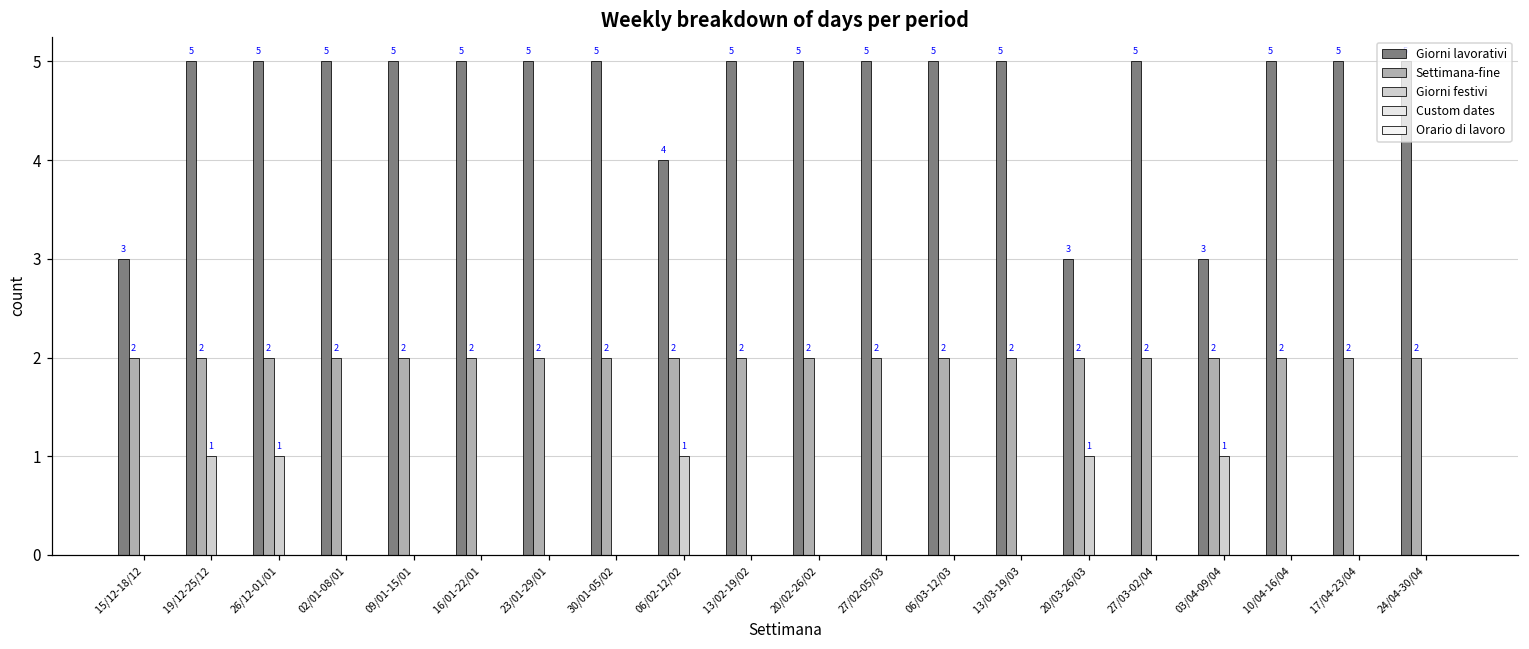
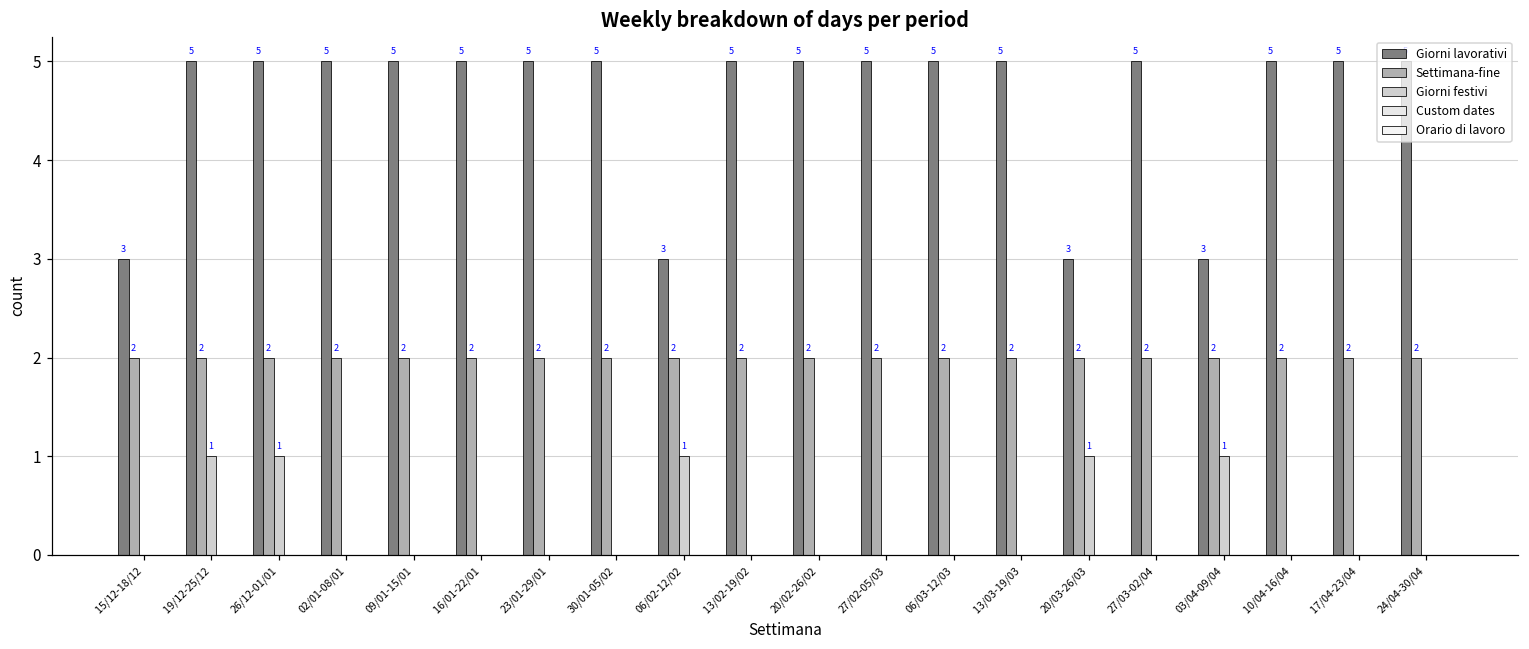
Giorni lavorativi, 06/02-12/02: 4 -> 3
